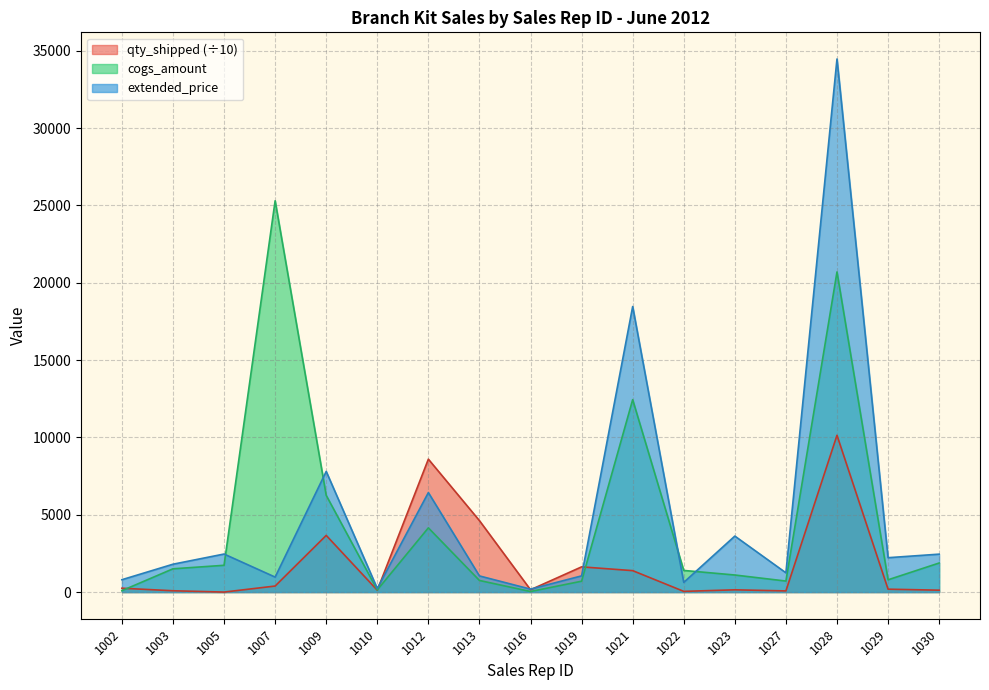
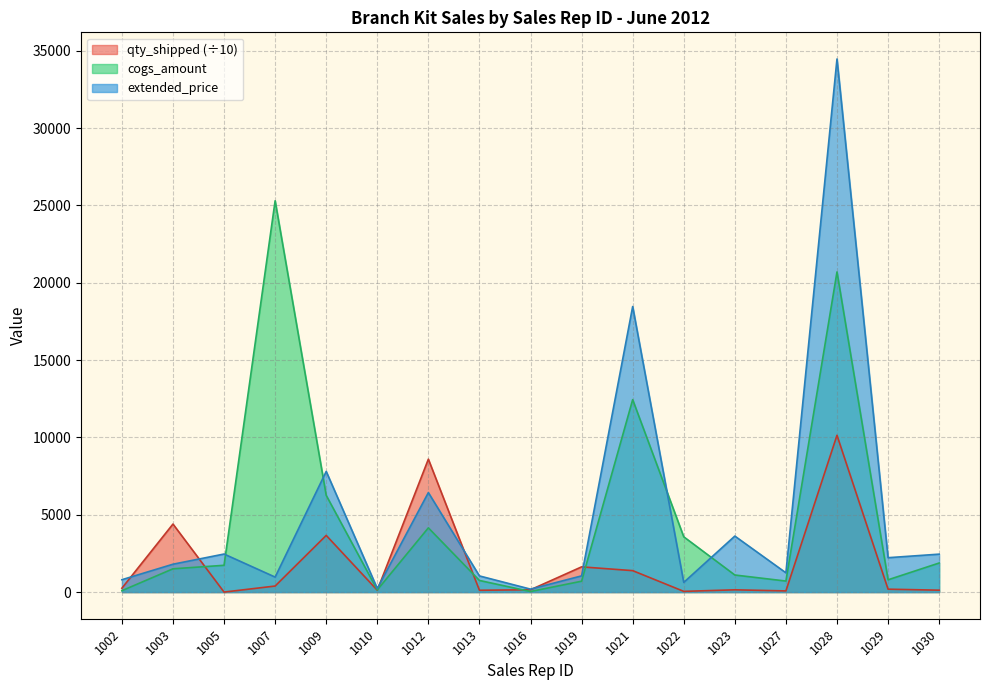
qty_shipped (÷10), 1003: 100 -> 4400
qty_shipped (÷10), 1013: 4600 -> 100
cogs_amount, 1022: 1400 -> 3600
